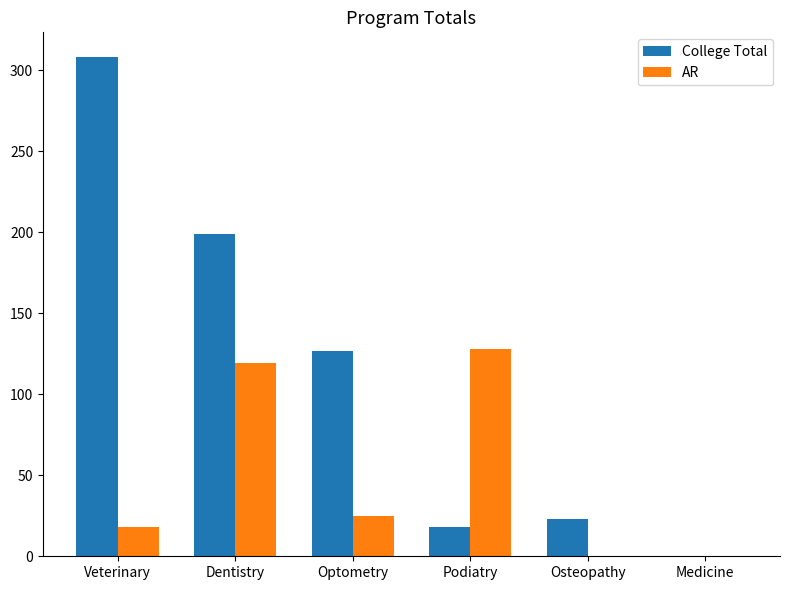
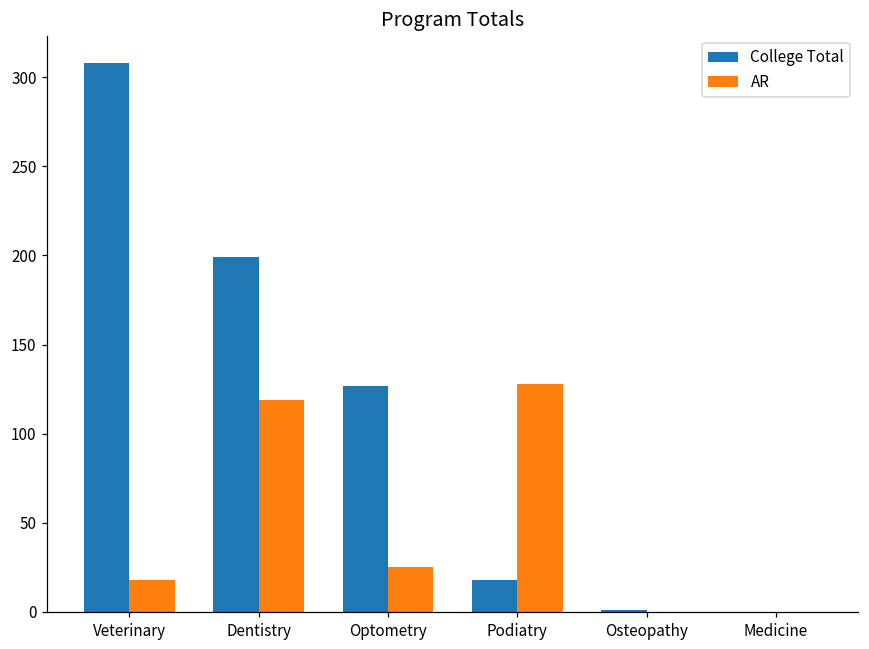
College Total, Osteopathy: 23 -> 1
